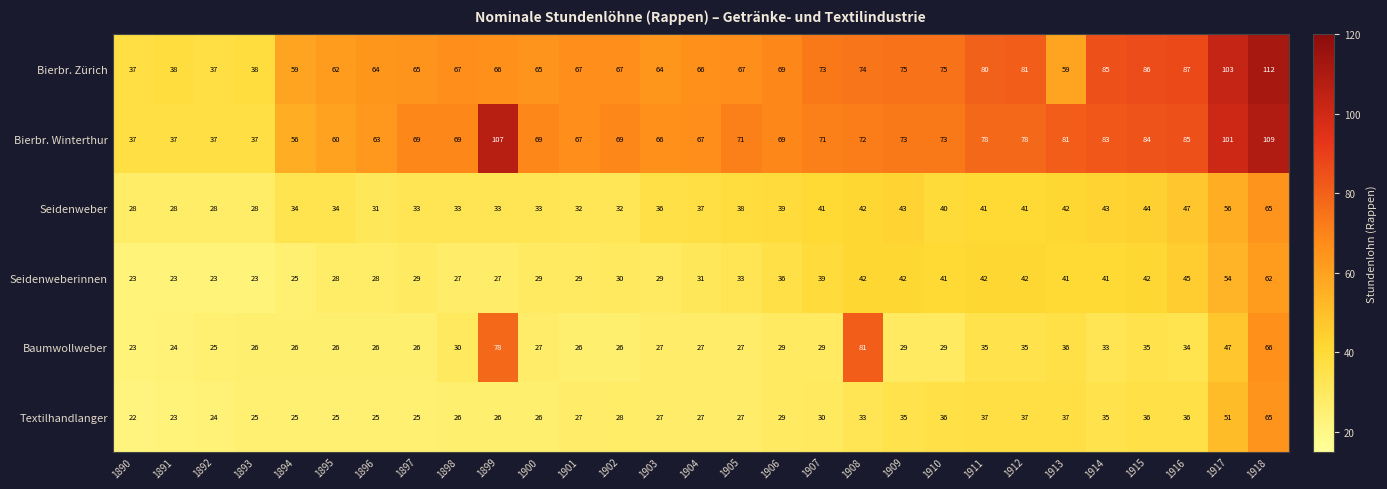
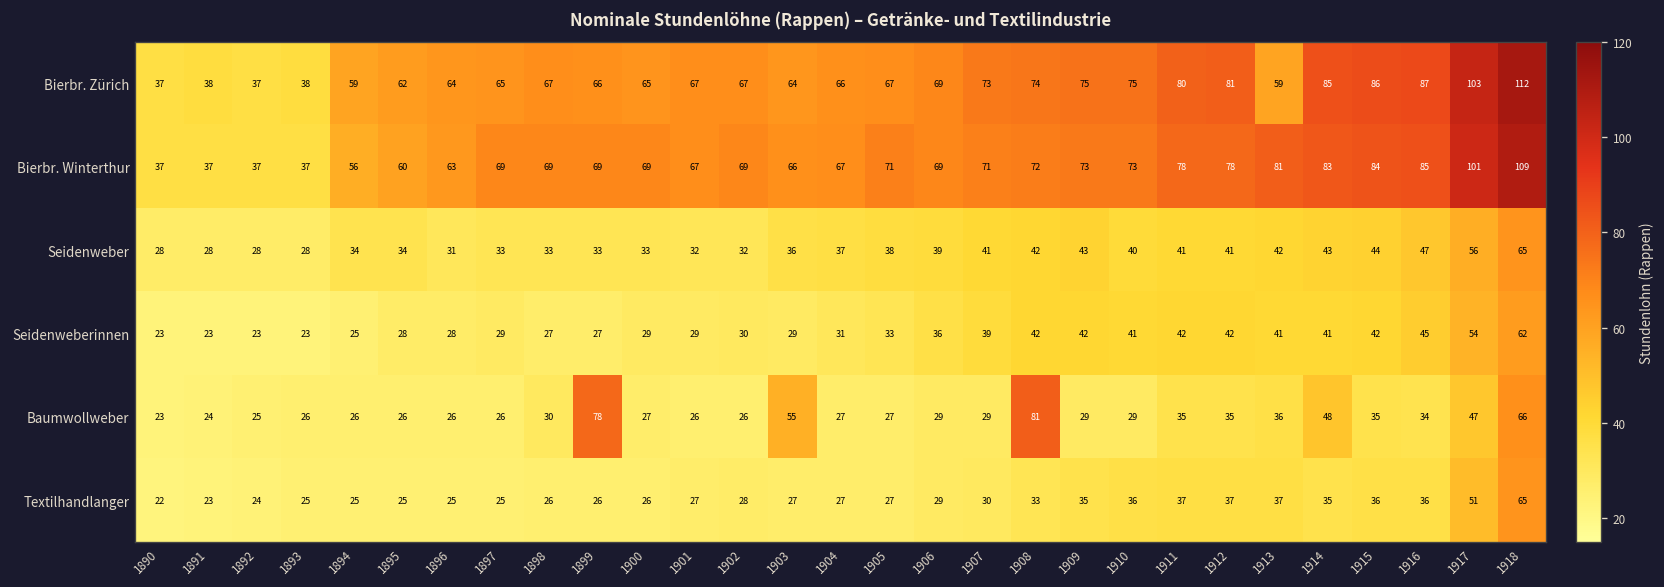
Bierbr. Winterthur, 1899: 107 -> 69
Baumwollweber, 1903: 27 -> 55
Baumwollweber, 1914: 33 -> 48
